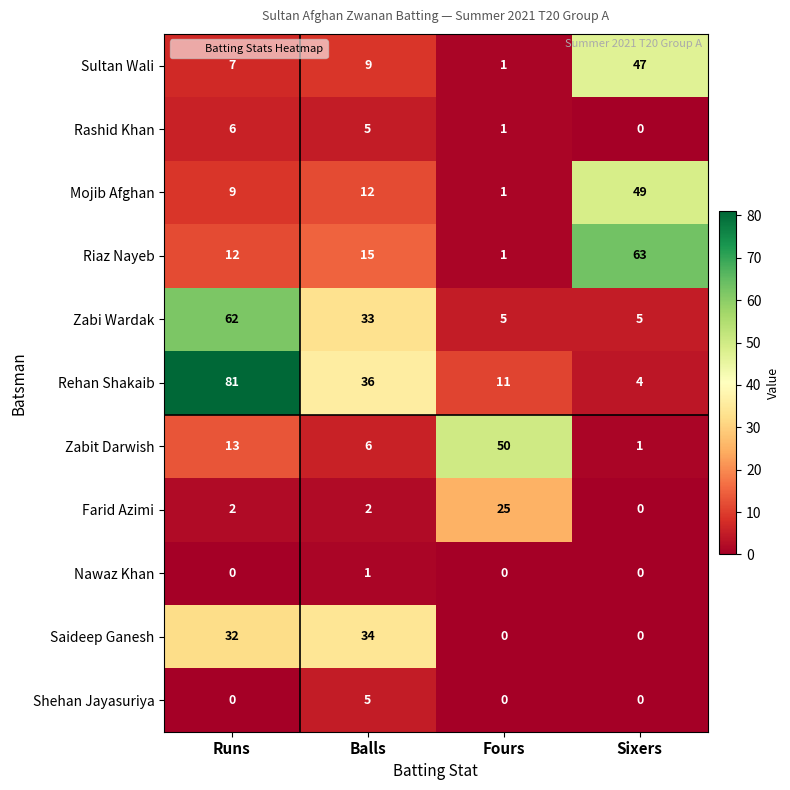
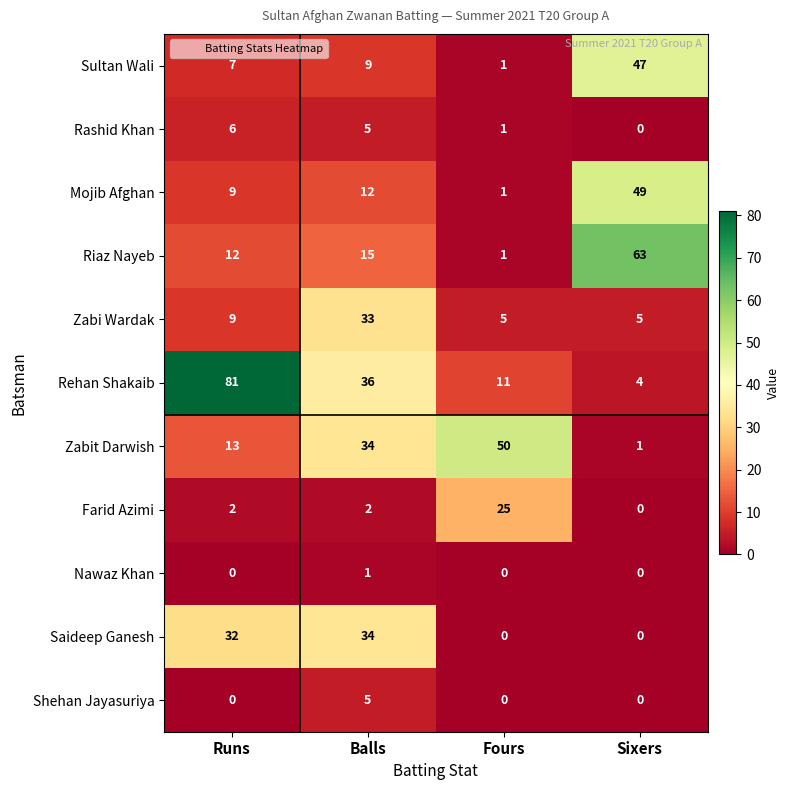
Zabi Wardak, Runs: 62 -> 9
Zabit Darwish, Balls: 6 -> 34
